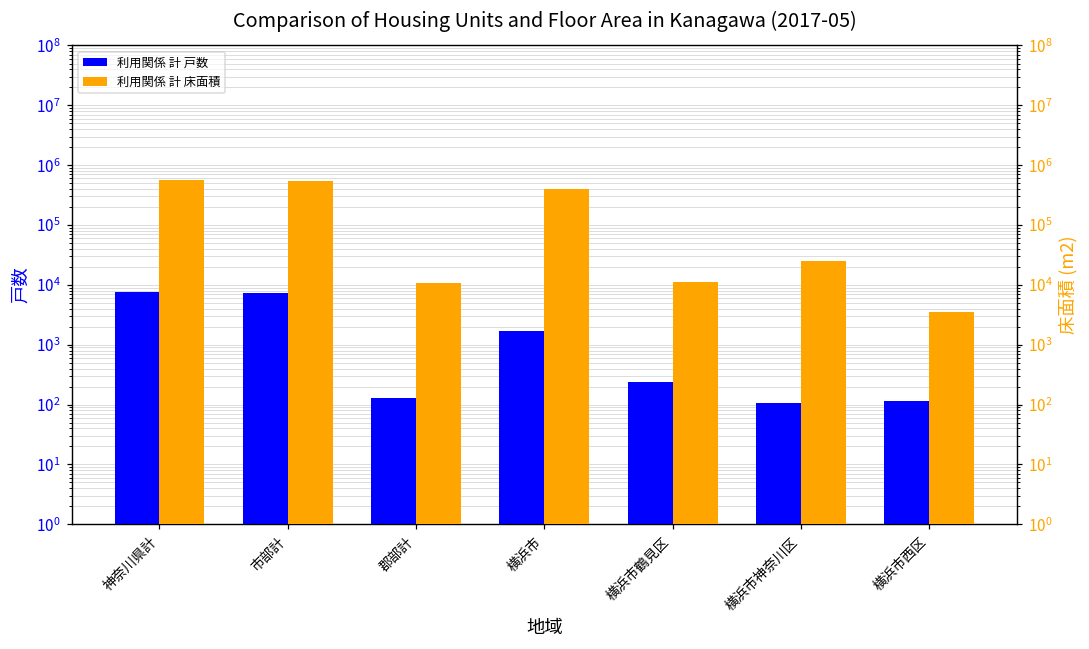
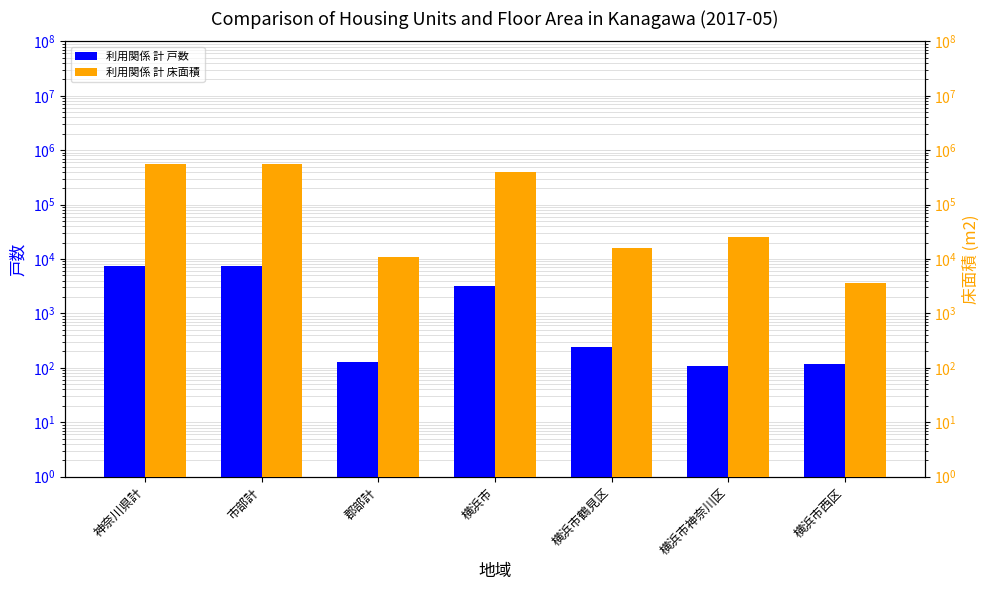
利用関係 計 戸数, 横浜市: 1700 -> 3000
利用関係 計 床面積, 横浜市鶴見区: 11000 -> 16000
